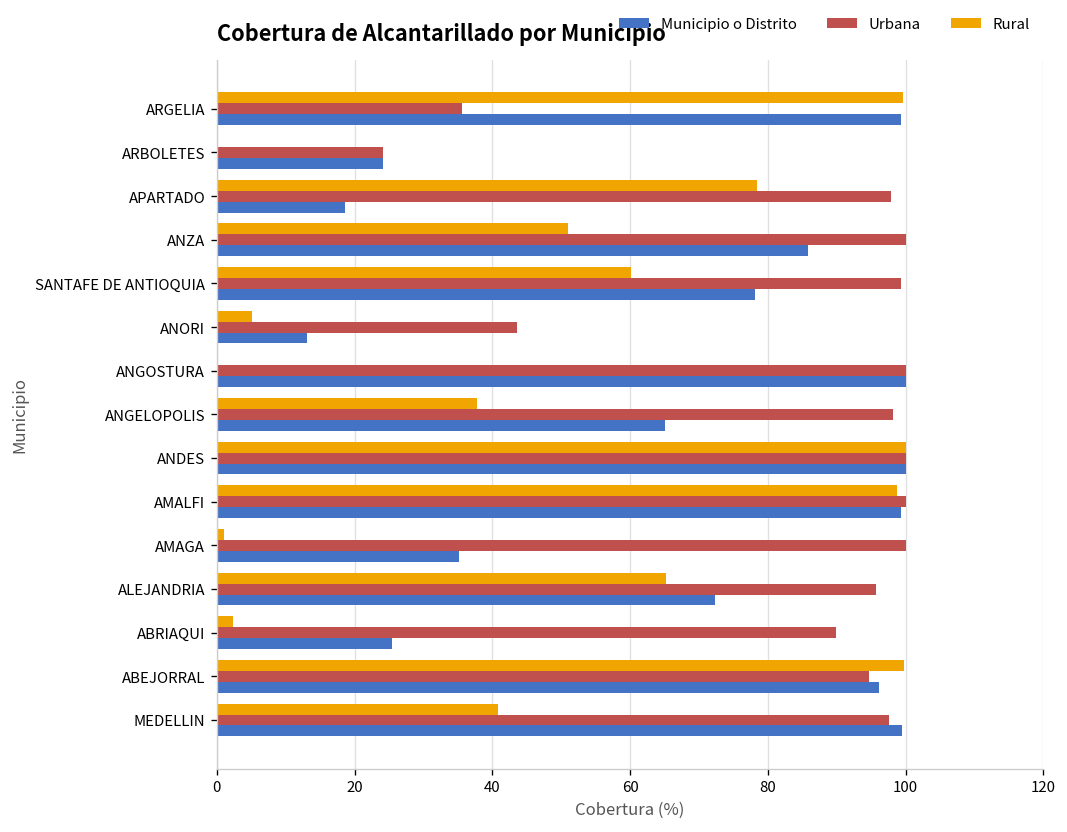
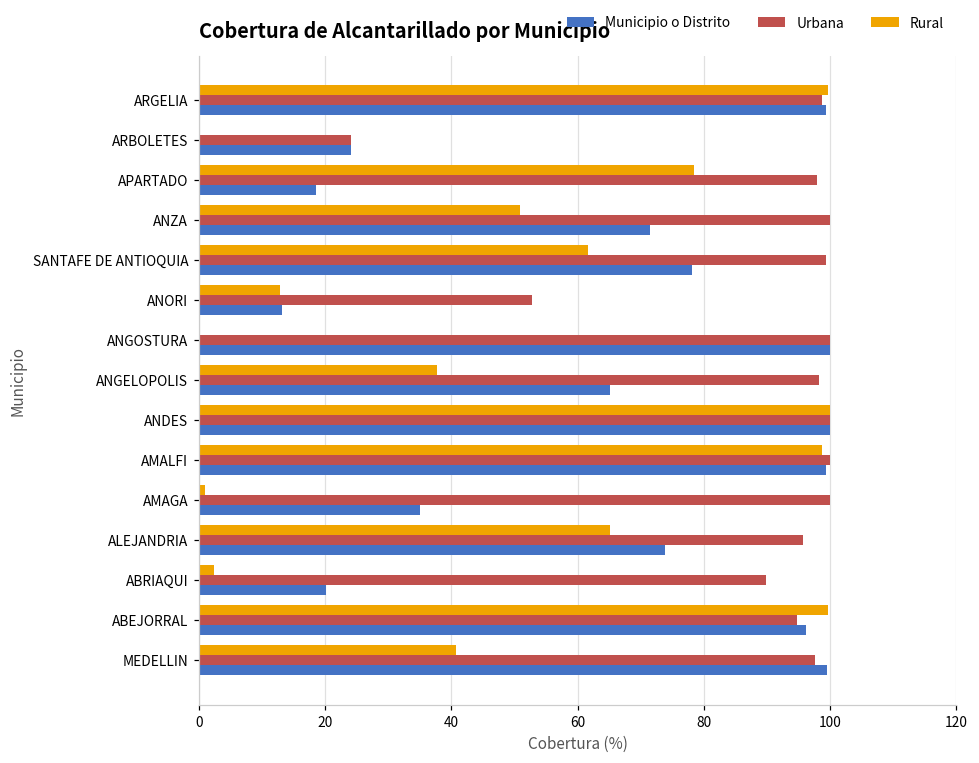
Urbana, ARGELIA: 36 -> 99
Municipio o Distrito, ANZA: 86 -> 71
Rural, SANTAFE DE ANTIOQUIA: 60 -> 62
Rural, ANORI: 5 -> 13
Urbana, ANORI: 44 -> 53
Municipio o Distrito, ALEJANDRIA: 72 -> 74
Municipio o Distrito, ABRIAQUI: 25 -> 20
